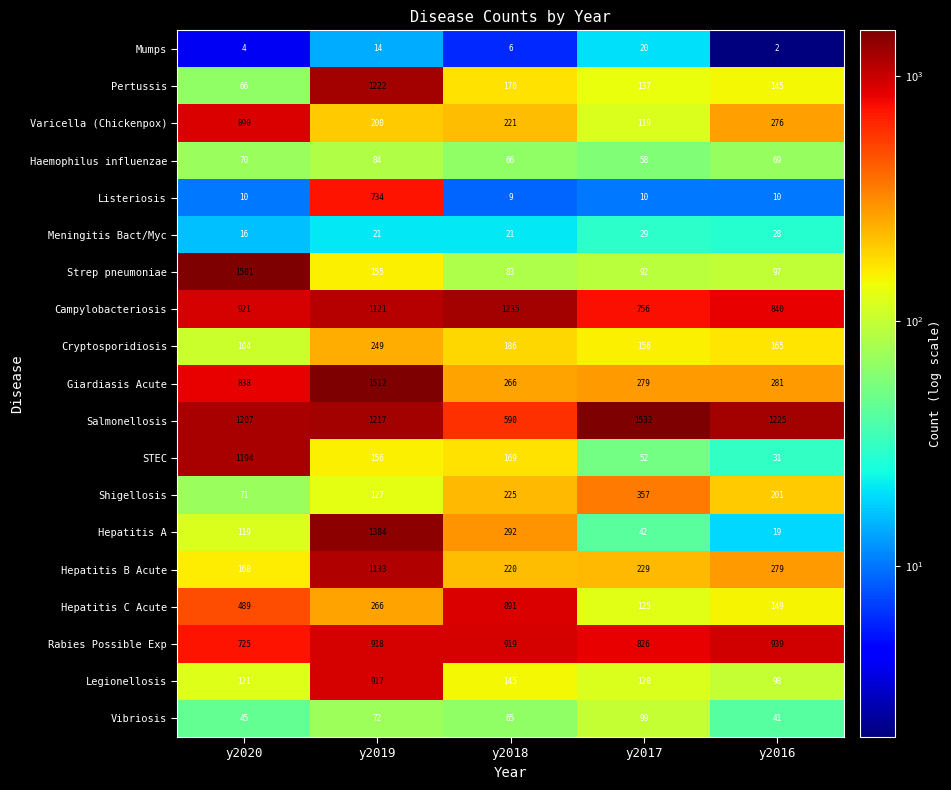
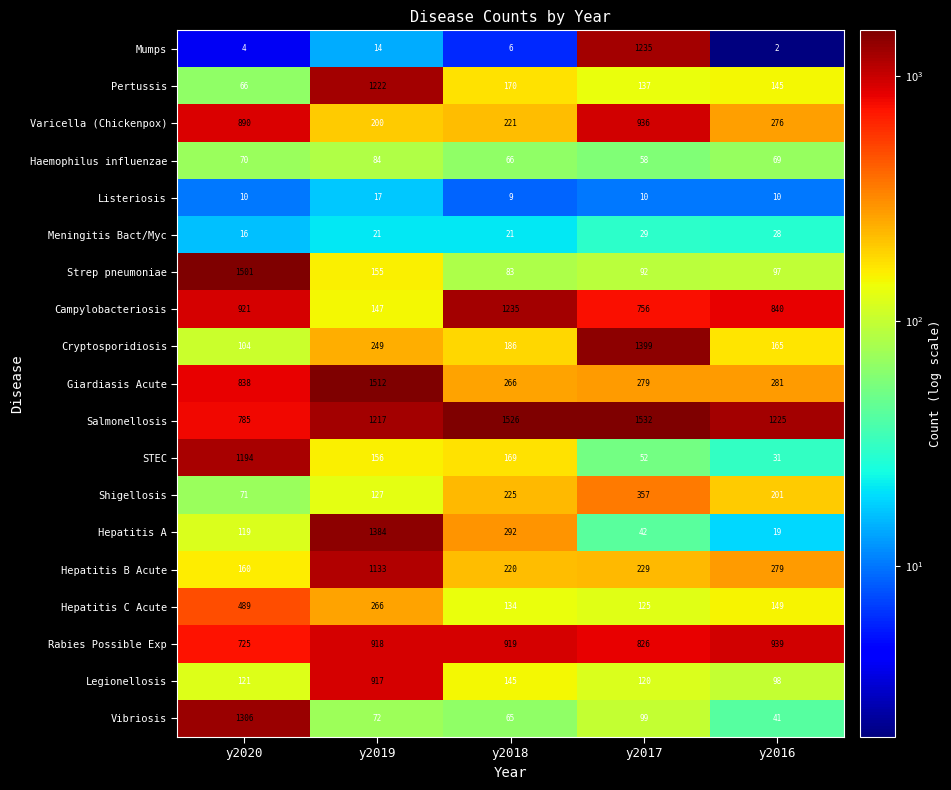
Mumps, y2017: 20 -> 1235
Varicella (Chickenpox), y2017: 119 -> 936
Listeriosis, y2019: 734 -> 17
Campylobacteriosis, y2019: 1121 -> 147
Cryptosporidiosis, y2017: 156 -> 1399
Salmonellosis, y2020: 1207 -> 785
Salmonellosis, y2018: 590 -> 1526
Hepatitis C Acute, y2018: 891 -> 134
Vibriosis, y2020: 45 -> 1306
